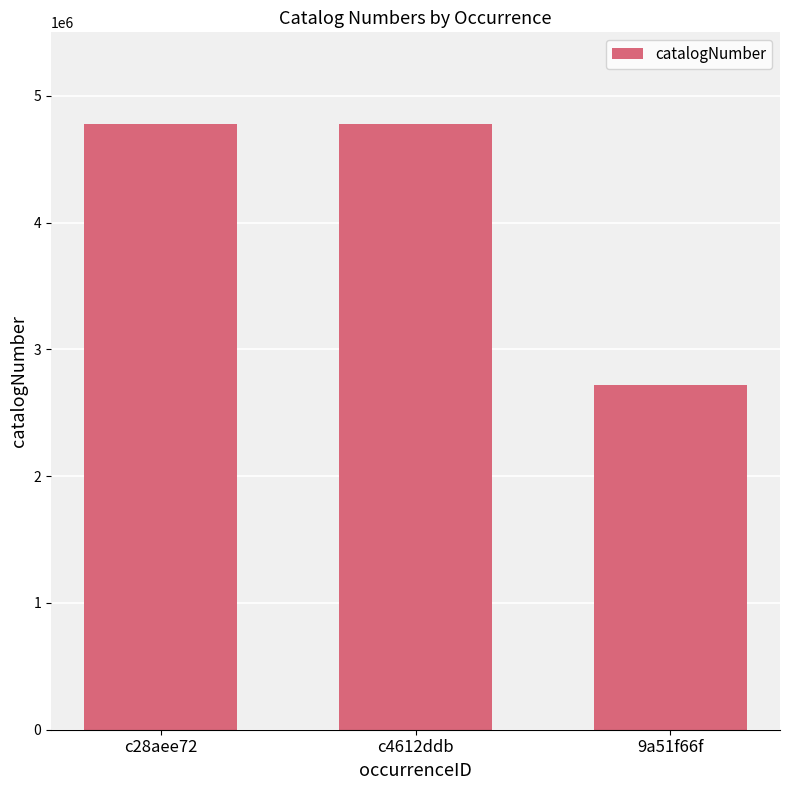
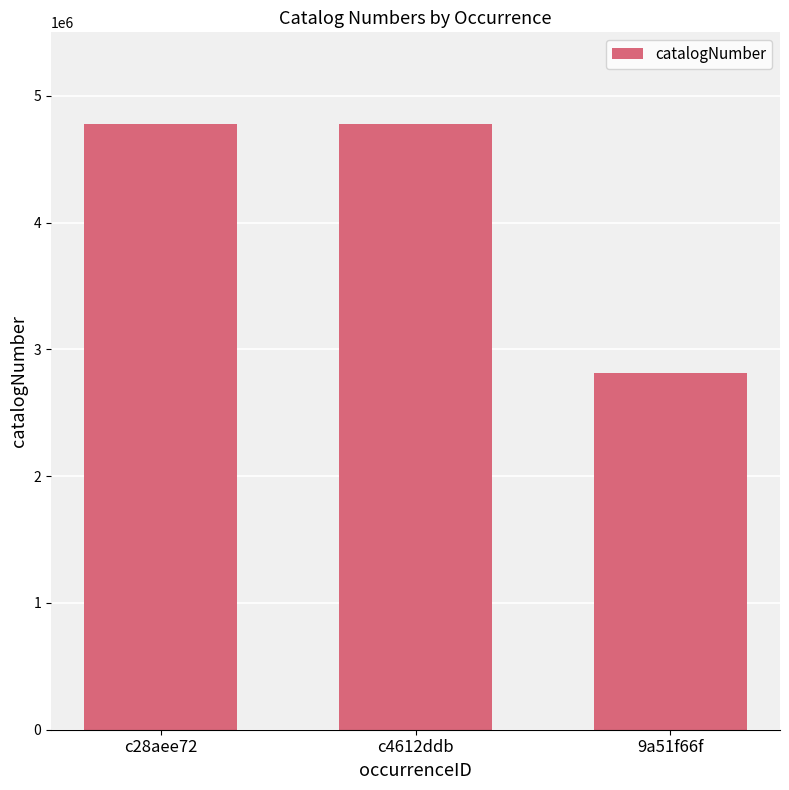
9a51f66f: 2720000 -> 2810000
